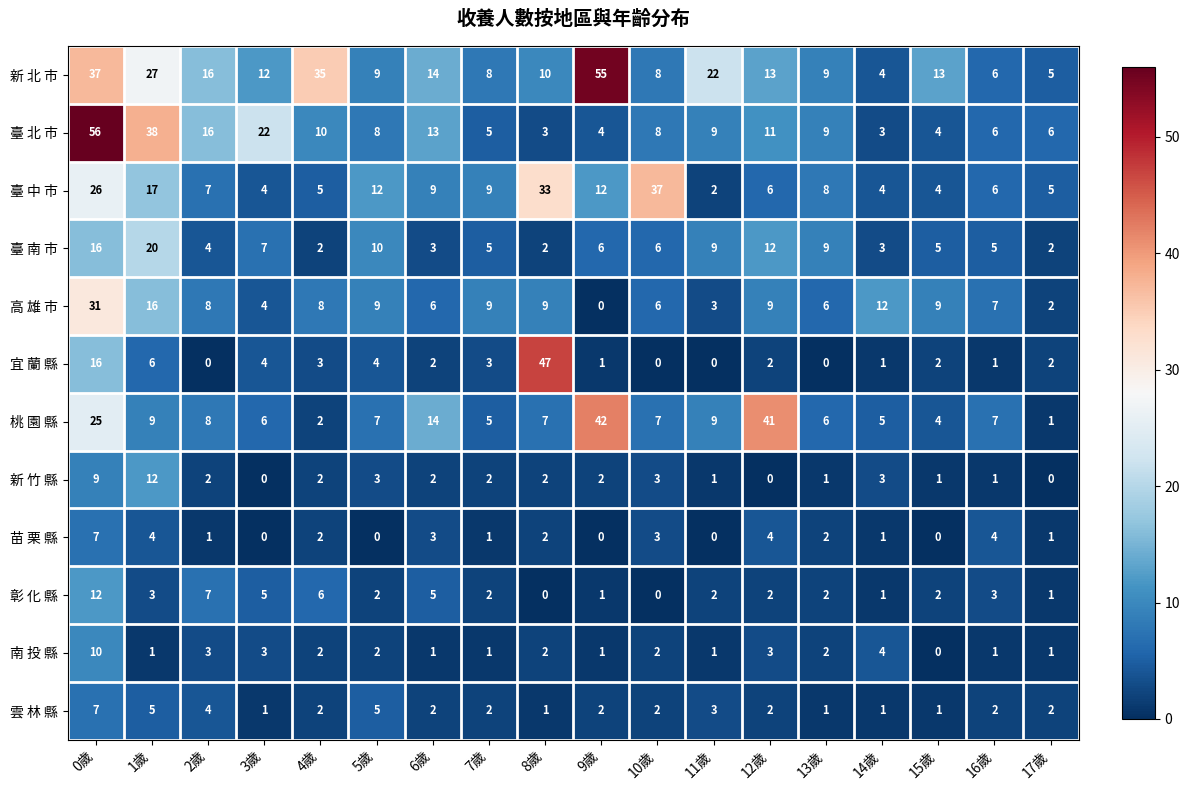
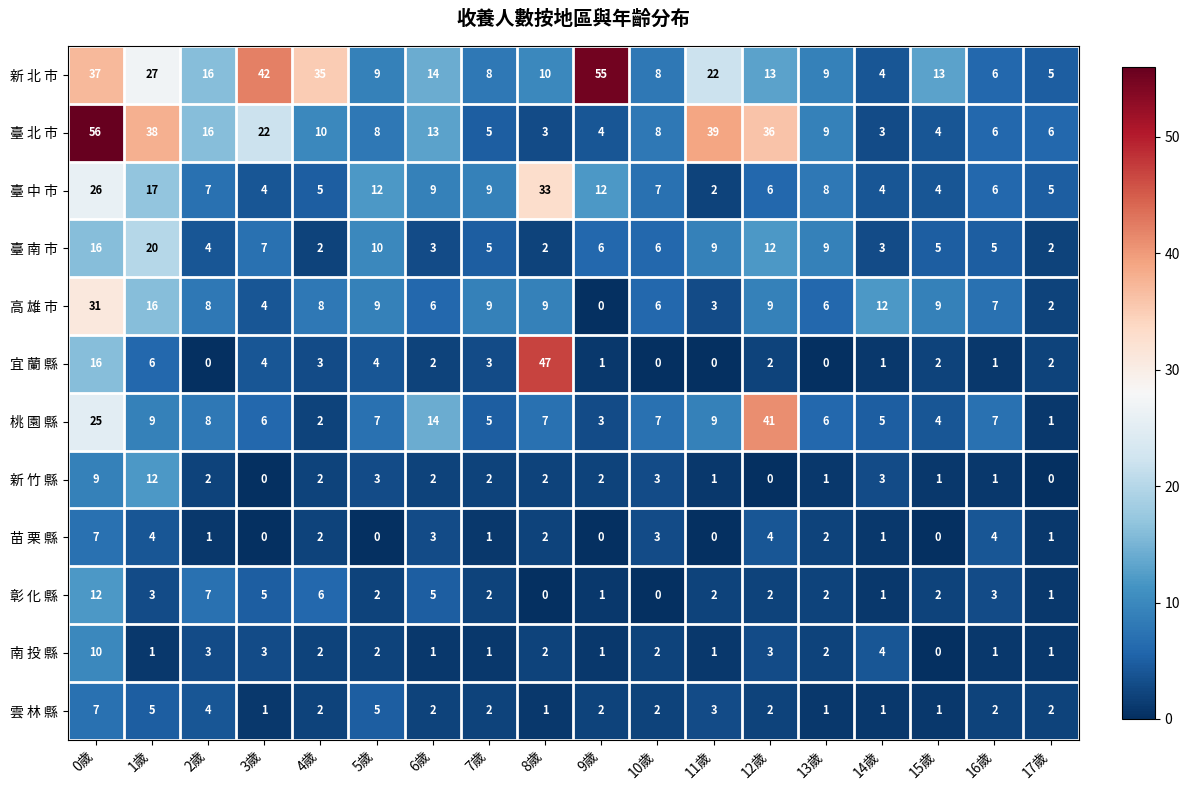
新 北 市, 3歲: 12 -> 42
臺 北 市, 11歲: 9 -> 39
臺 北 市, 12歲: 11 -> 36
臺 中 市, 10歲: 37 -> 7
桃 園 縣, 9歲: 42 -> 3
